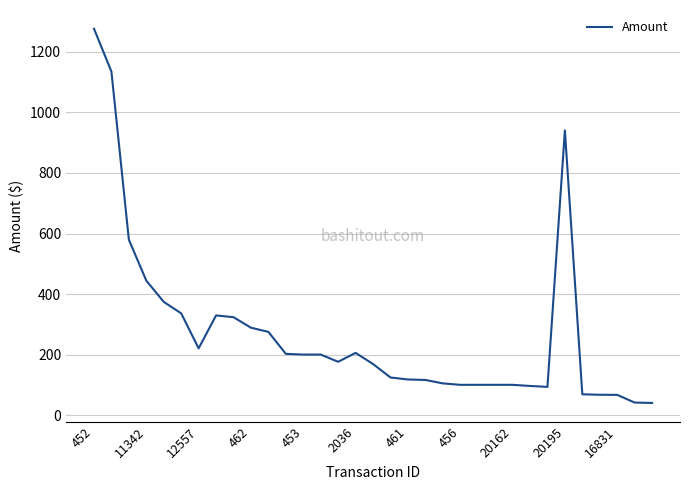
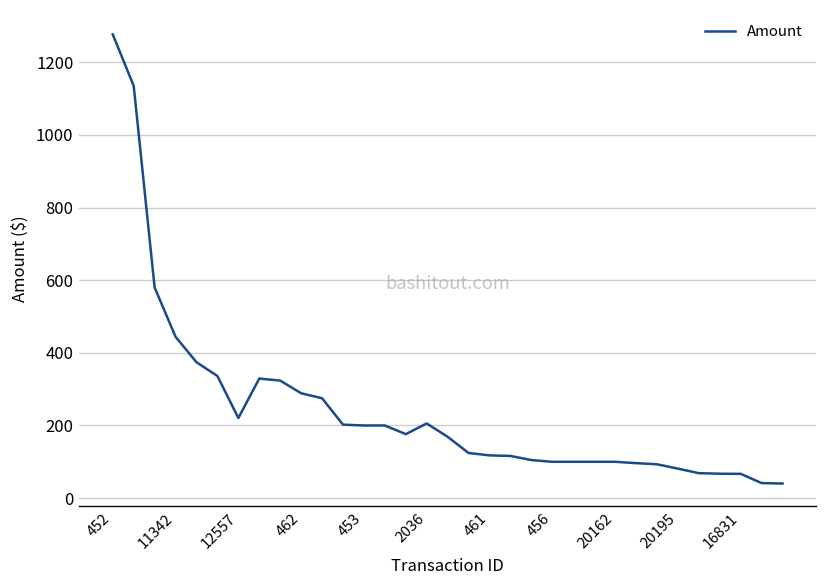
20195: 940 -> 80
